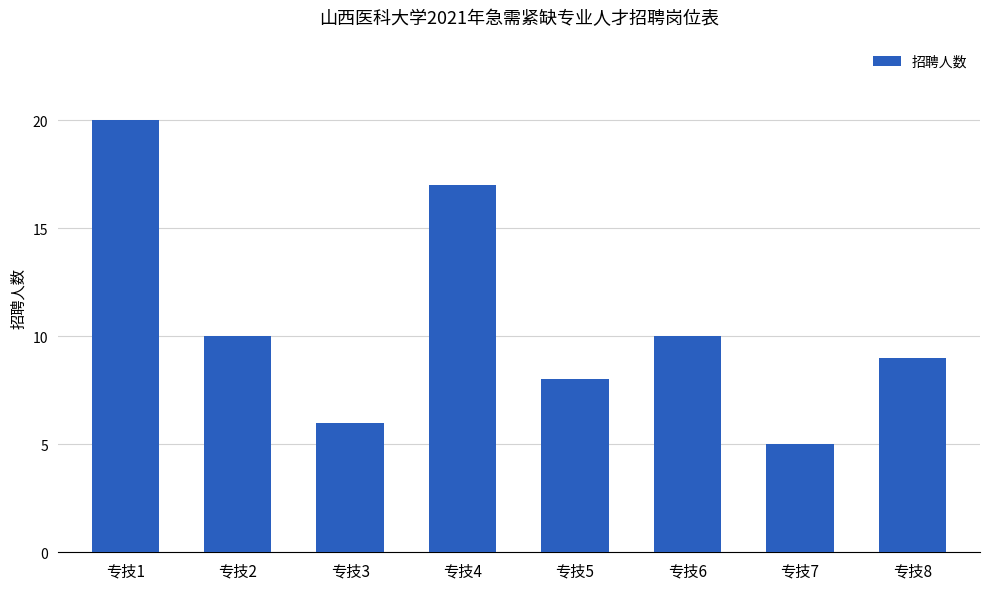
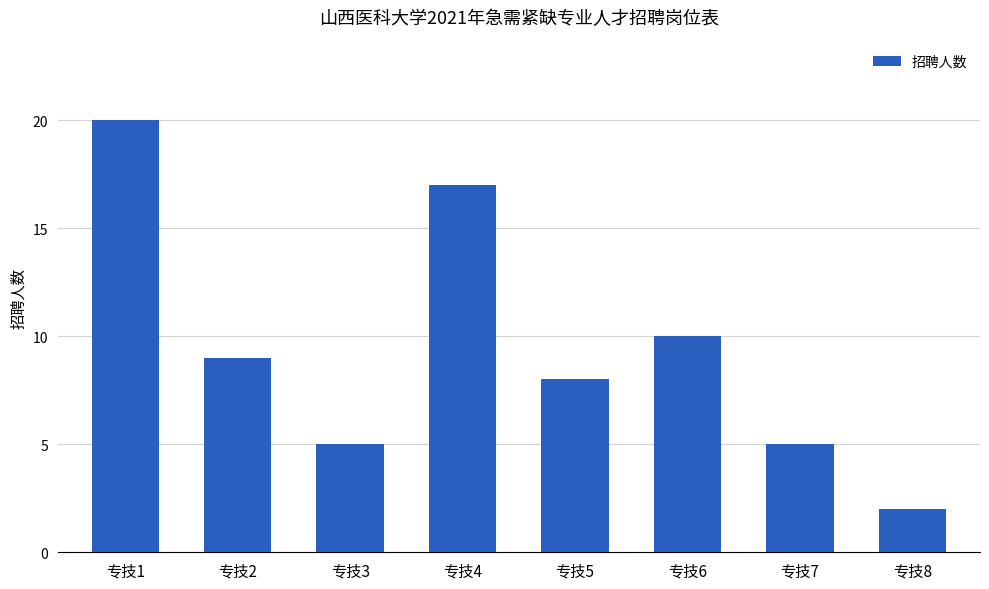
专技2: 10 -> 9
专技3: 6 -> 5
专技8: 9 -> 2
